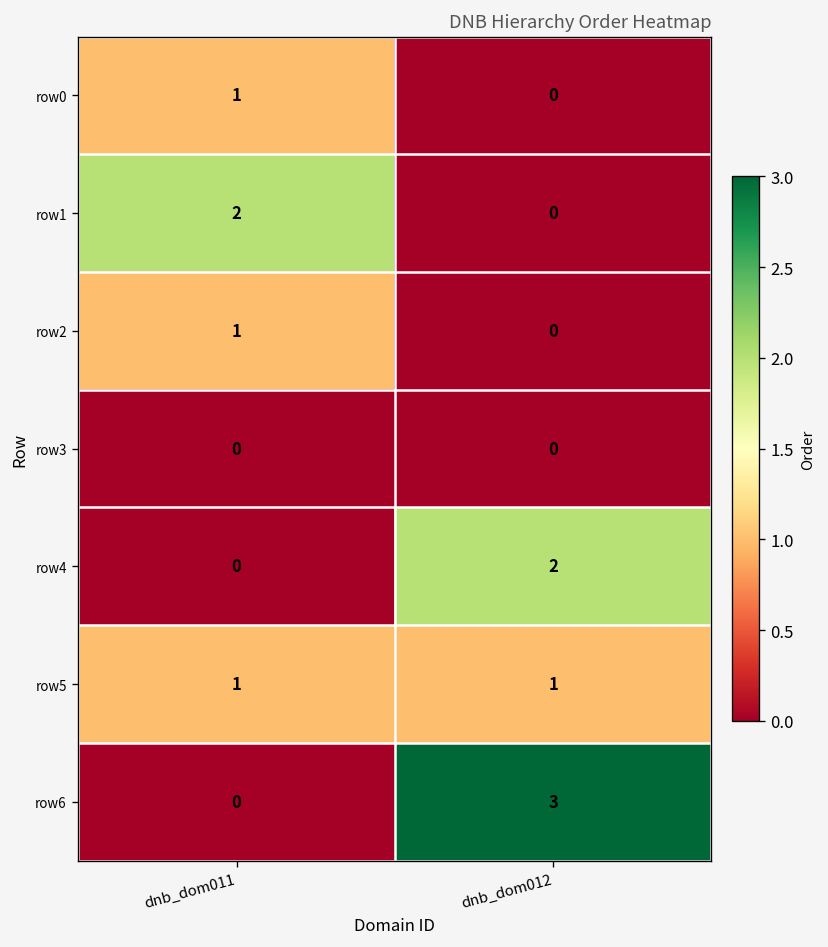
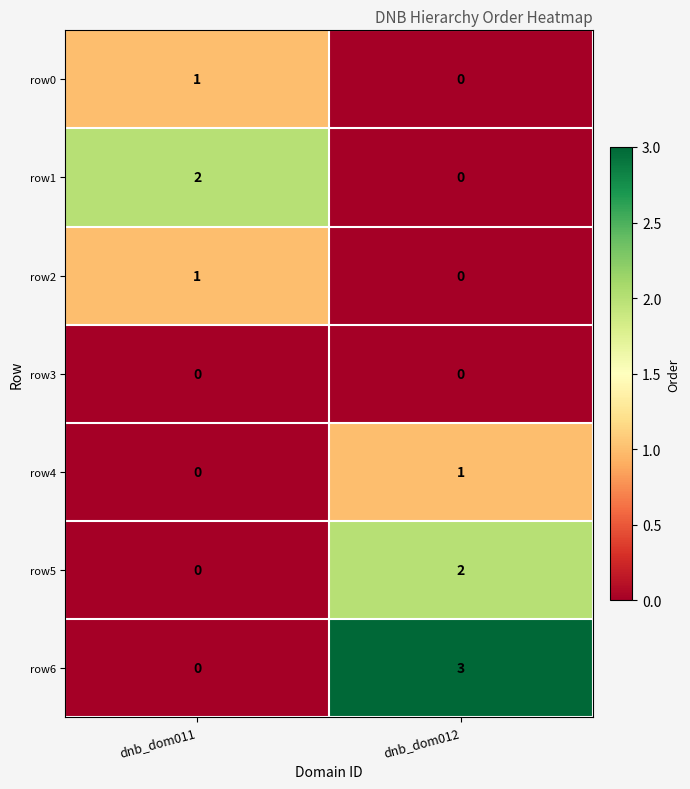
row4, dnb_dom012: 2 -> 1
row5, dnb_dom011: 1 -> 0
row5, dnb_dom012: 1 -> 2
